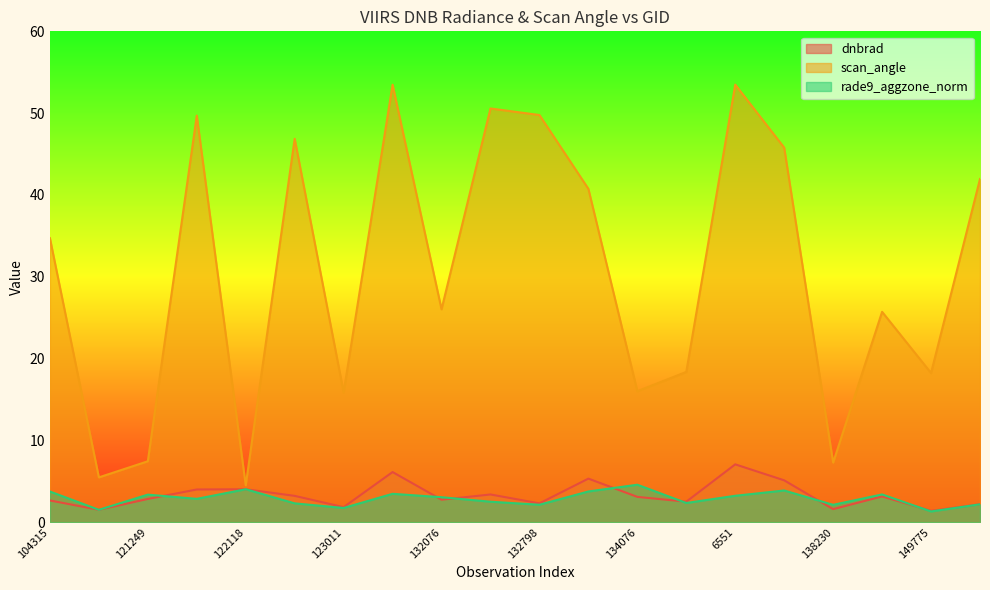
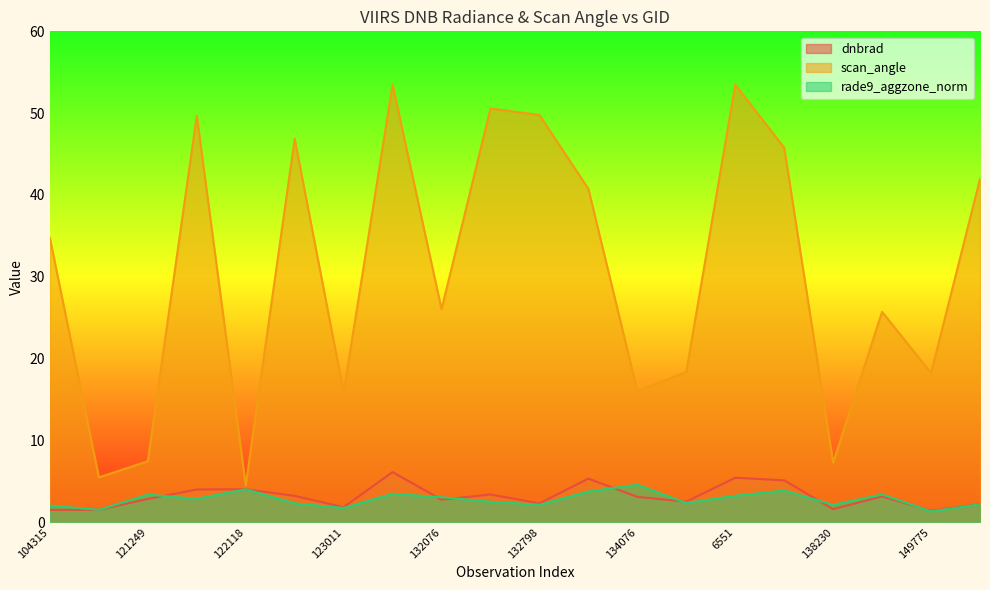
dnbrad, 104315: 3 -> 1
rade9_aggzone_norm, 104315: 4 -> 2
dnbrad, 6551: 7 -> 5
